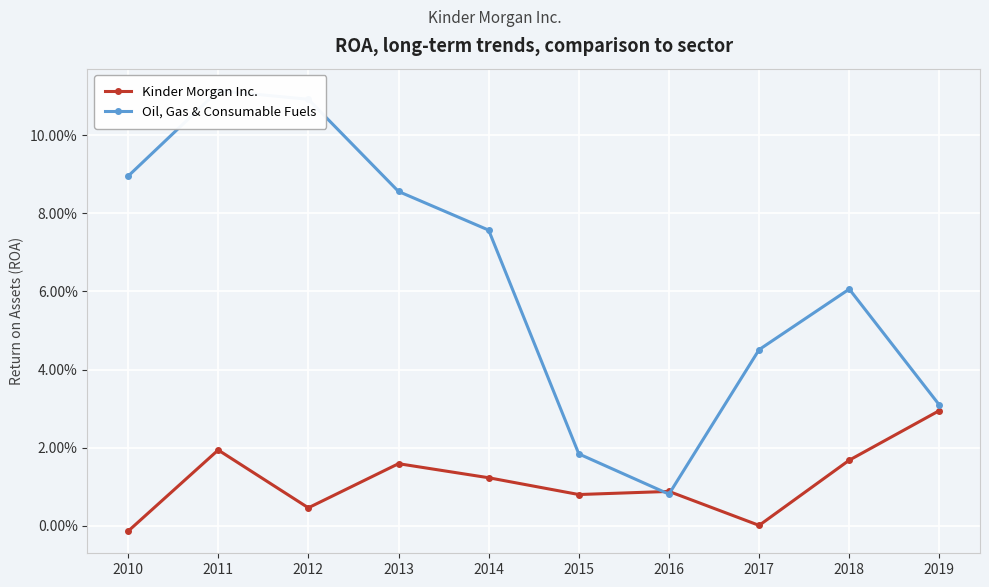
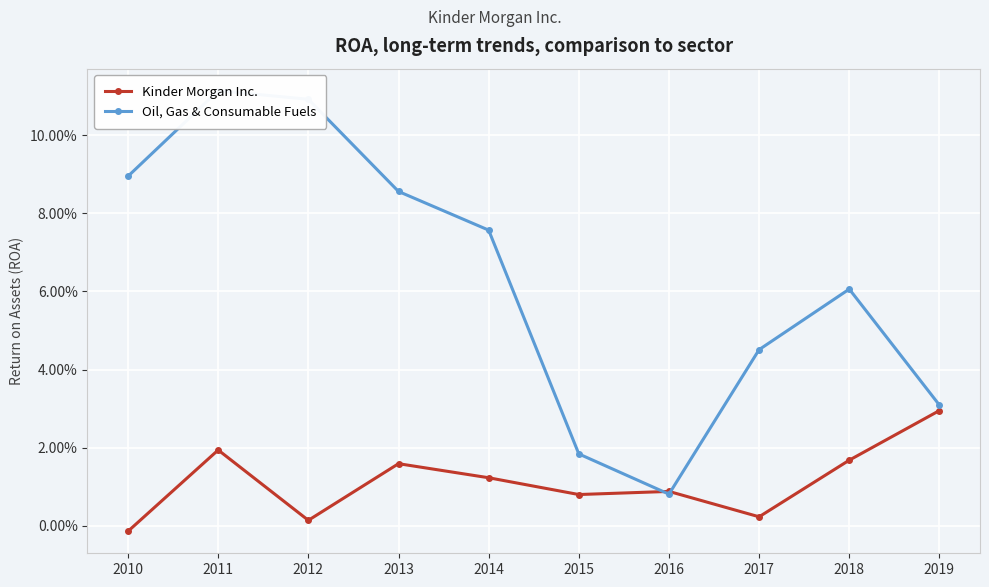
Kinder Morgan Inc., 2012: 0.5% -> 0.1%
Kinder Morgan Inc., 2017: 0.0% -> 0.2%
